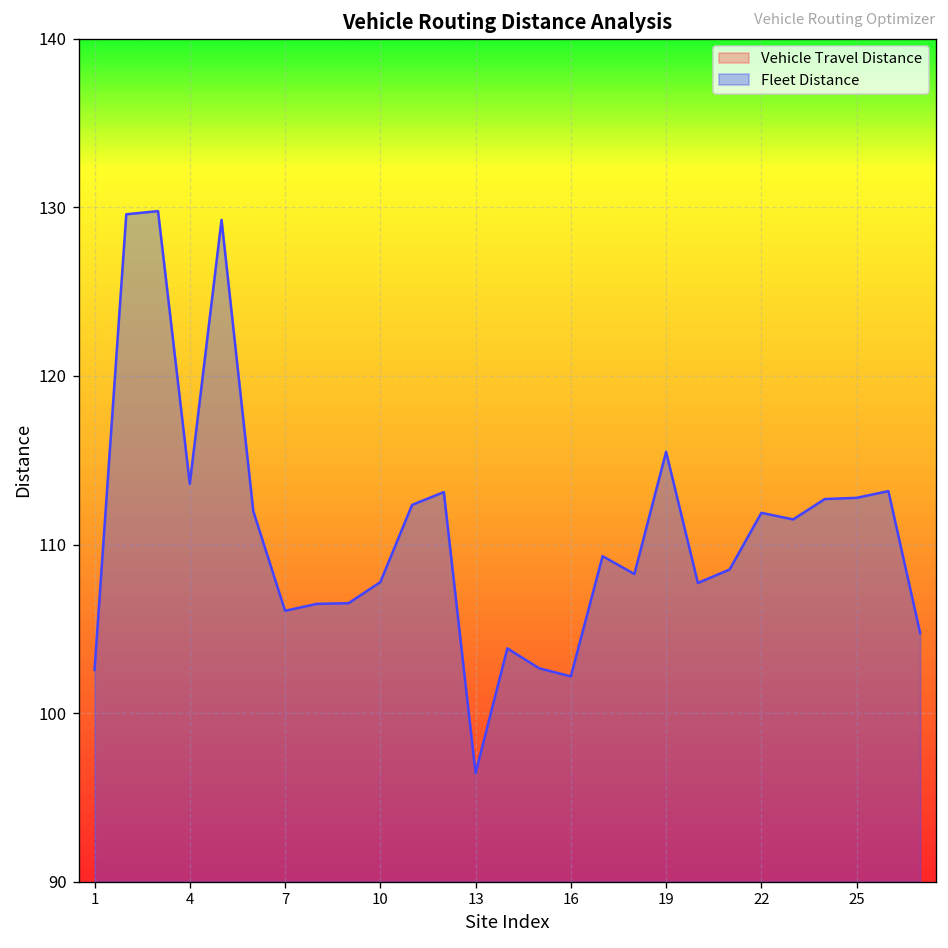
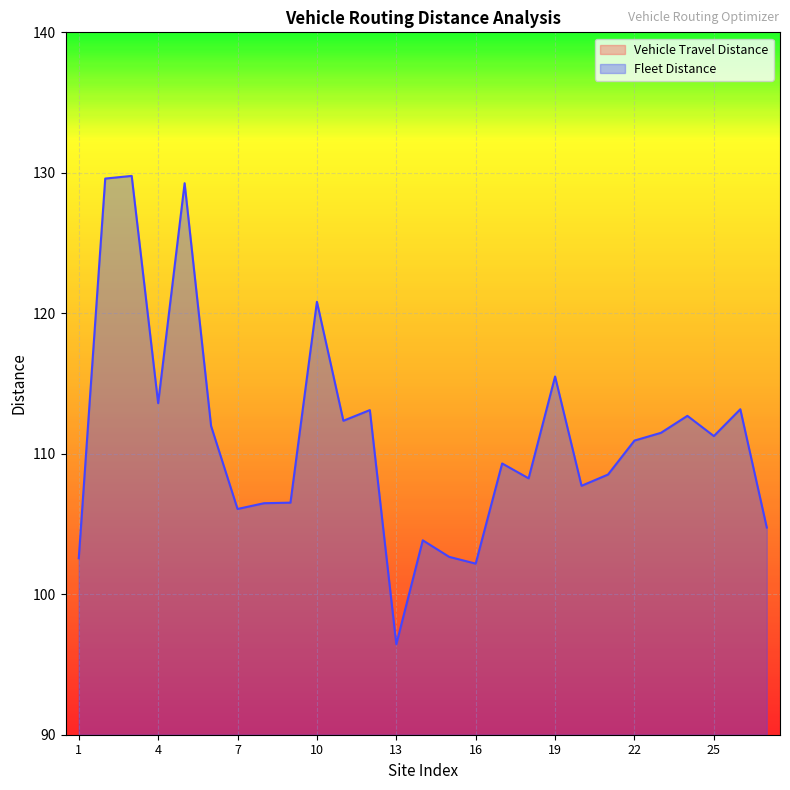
Fleet Distance, 10: 107.8 -> 120.8
Fleet Distance, 22: 111.9 -> 110.9
Fleet Distance, 25: 112.8 -> 111.3
